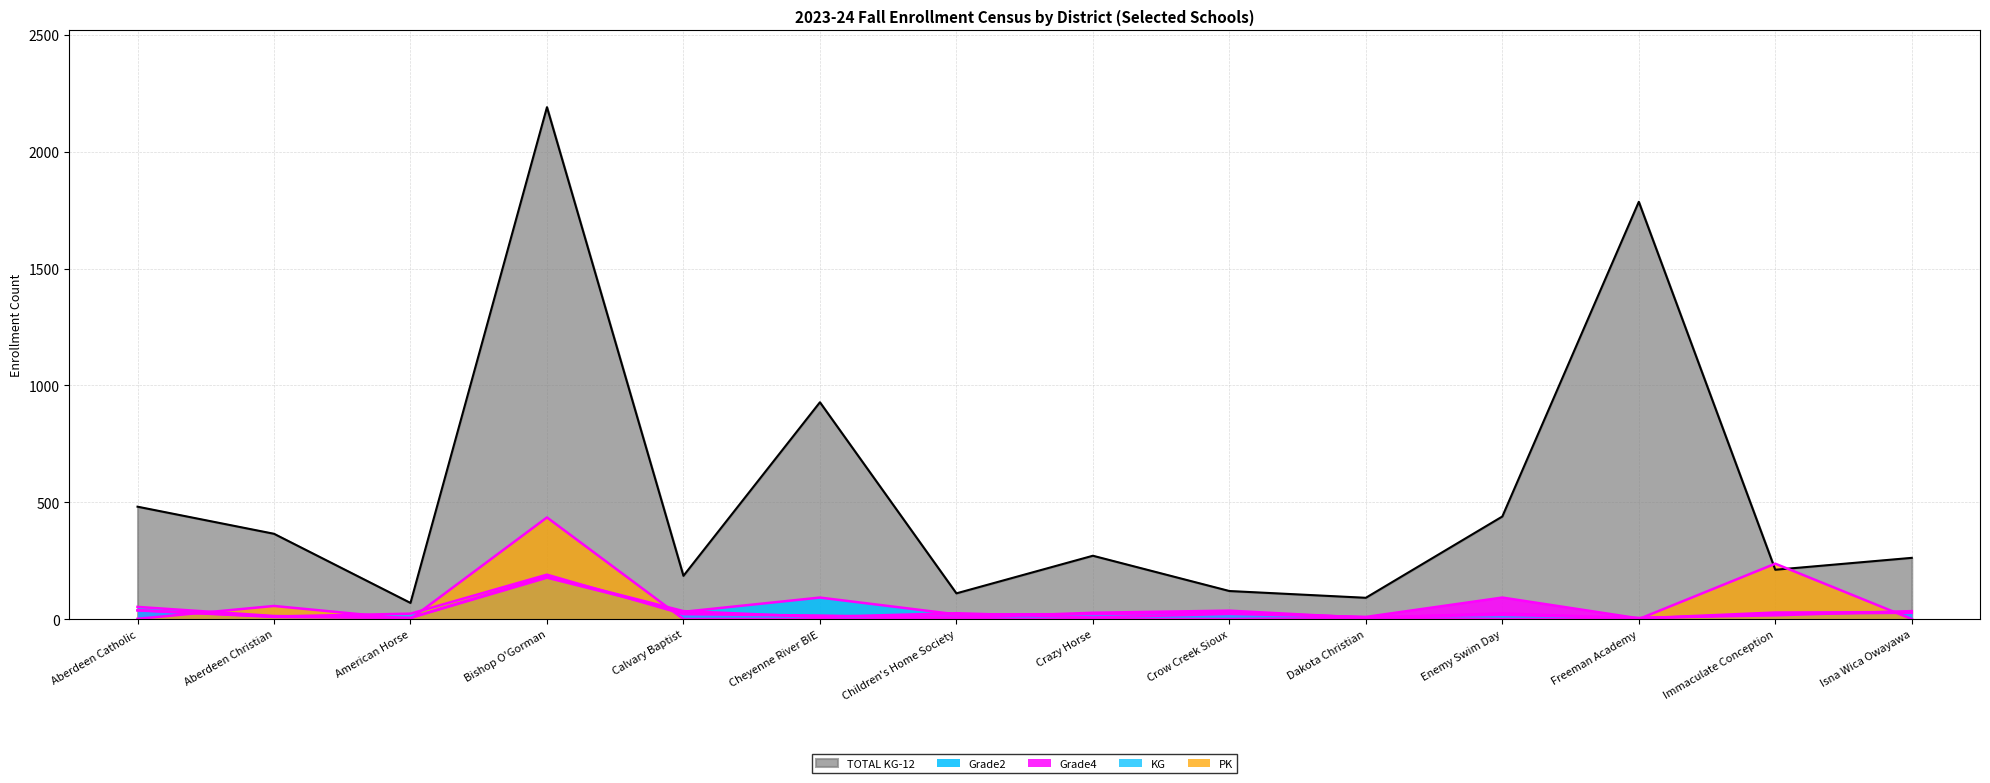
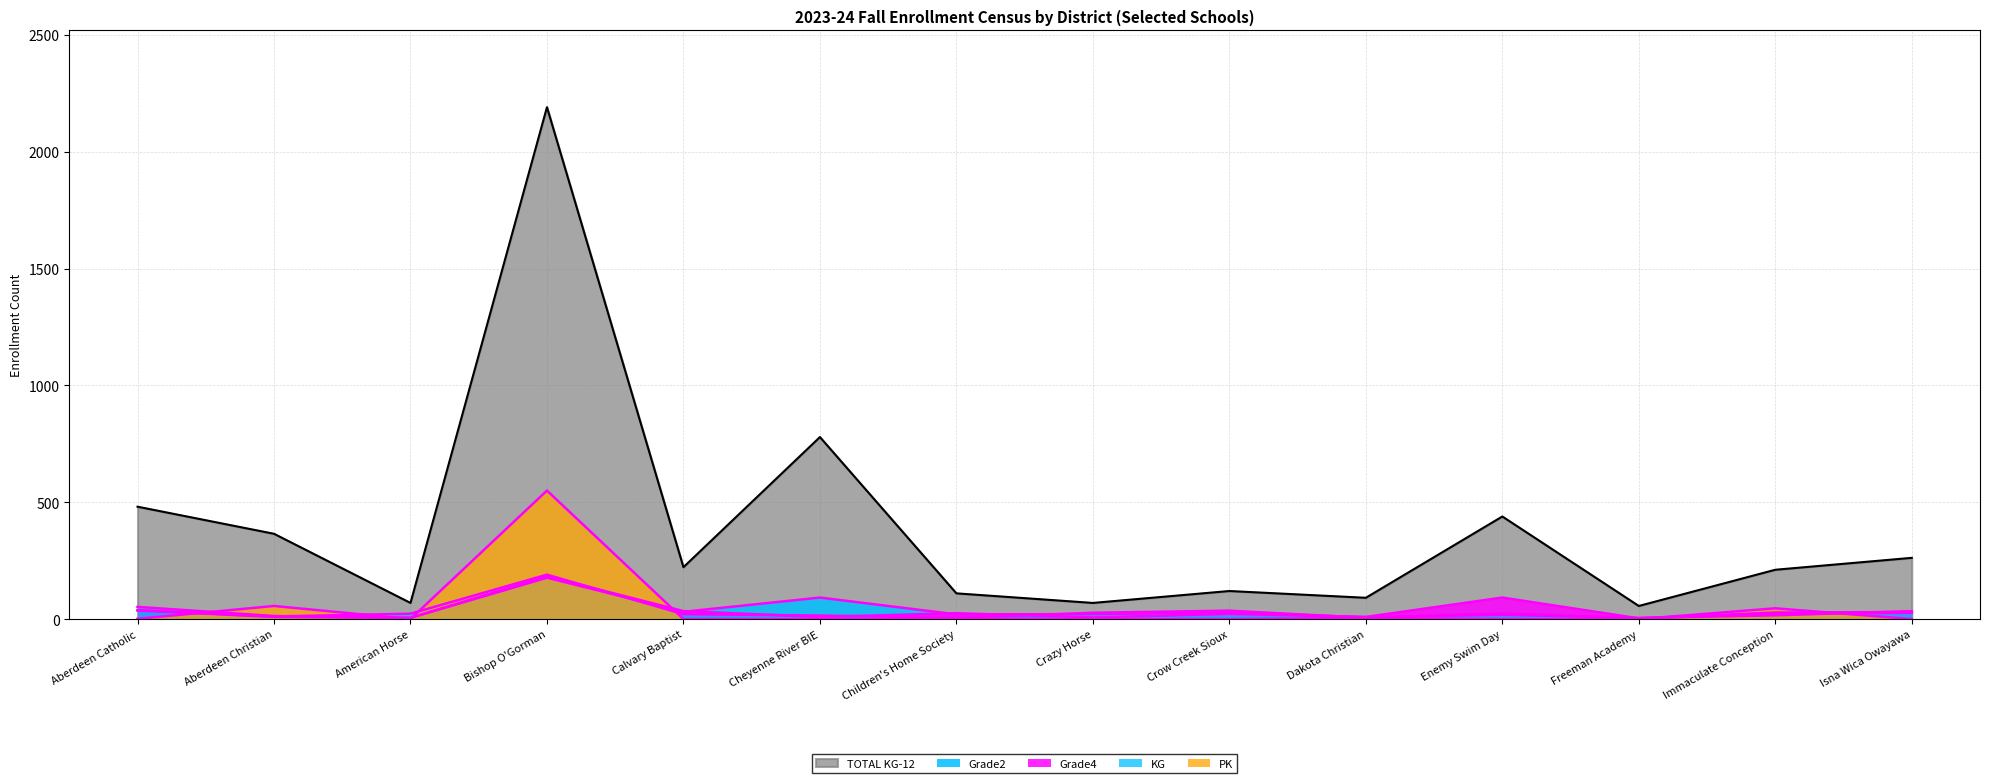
PK, Bishop O'Gorman: 440 -> 550
TOTAL KG-12, Calvary Baptist: 190 -> 220
TOTAL KG-12, Cheyenne River BIE: 930 -> 780
TOTAL KG-12, Crazy Horse: 270 -> 70
TOTAL KG-12, Freeman Academy: 1790 -> 60
PK, Immaculate Conception: 240 -> 50
